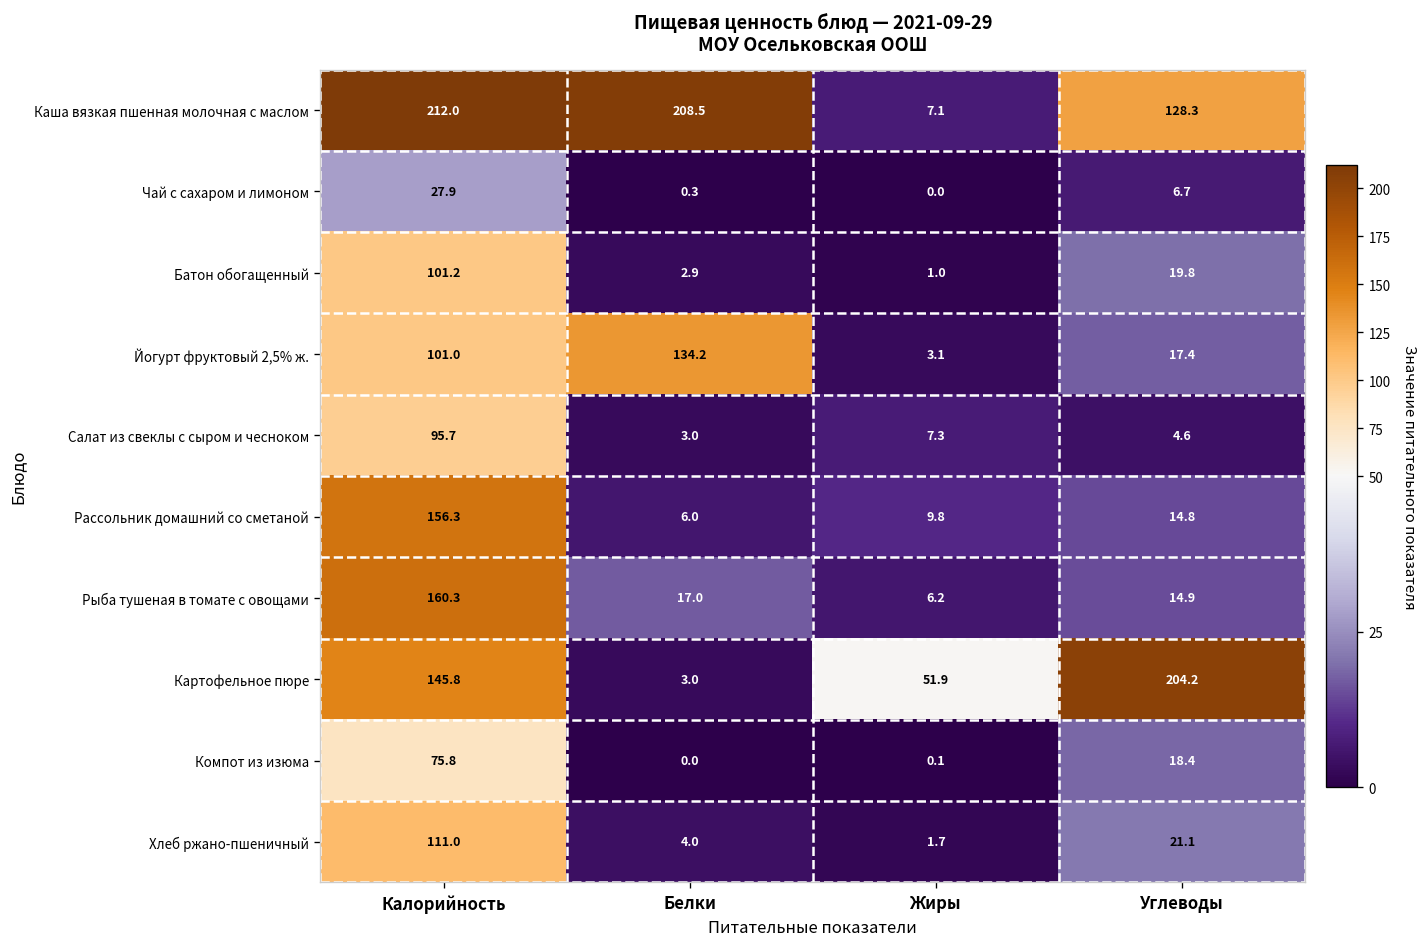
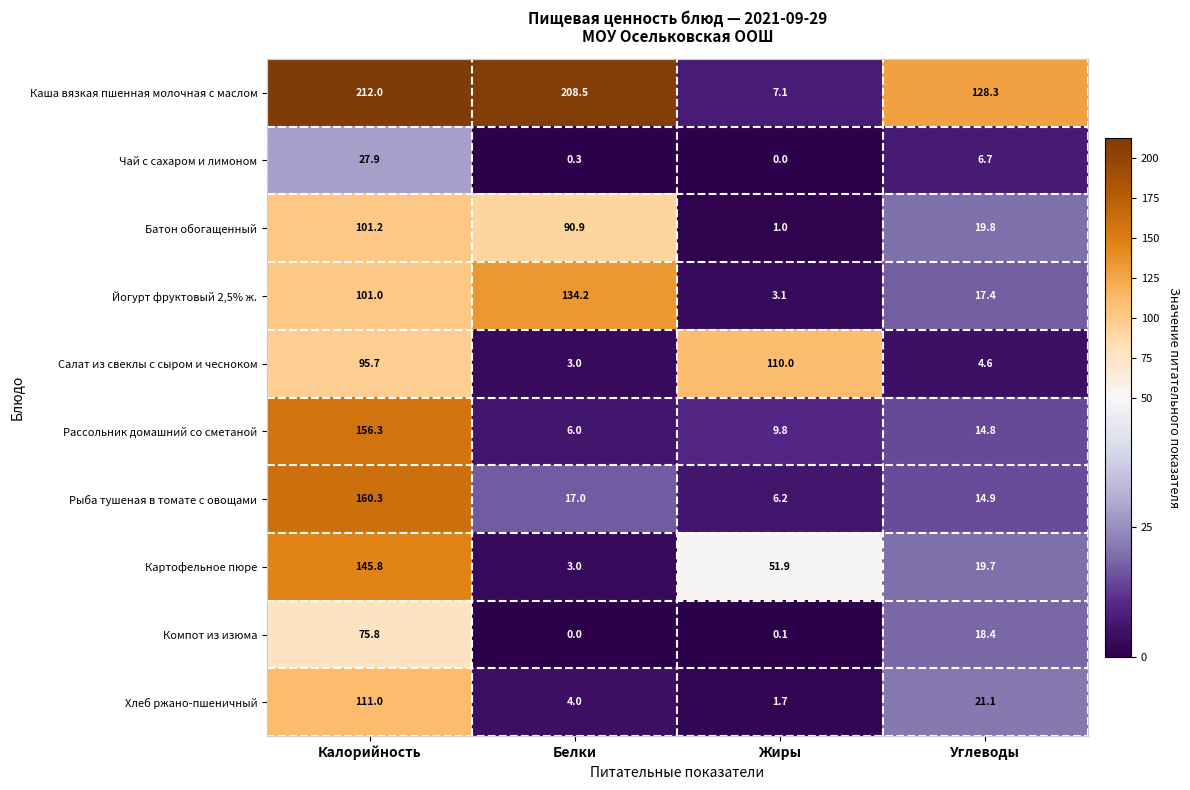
Батон обогащенный, Белки: 2.9 -> 90.9
Салат из свеклы с сыром и чесноком, Жиры: 7.3 -> 110.0
Картофельное пюре, Углеводы: 204.2 -> 19.7
